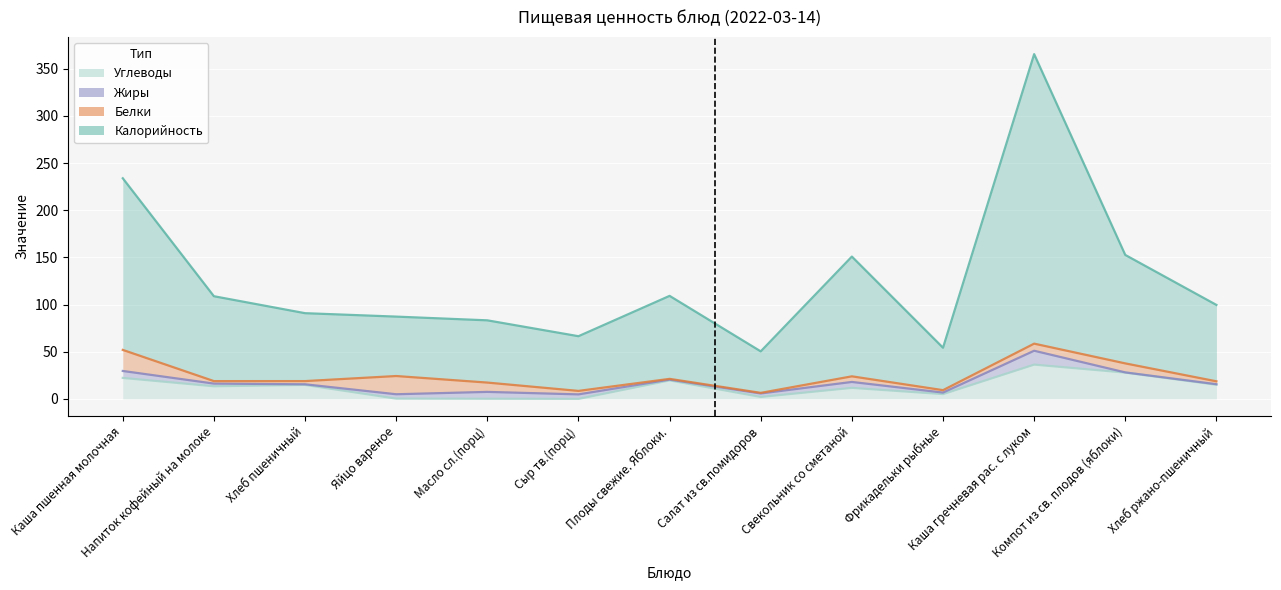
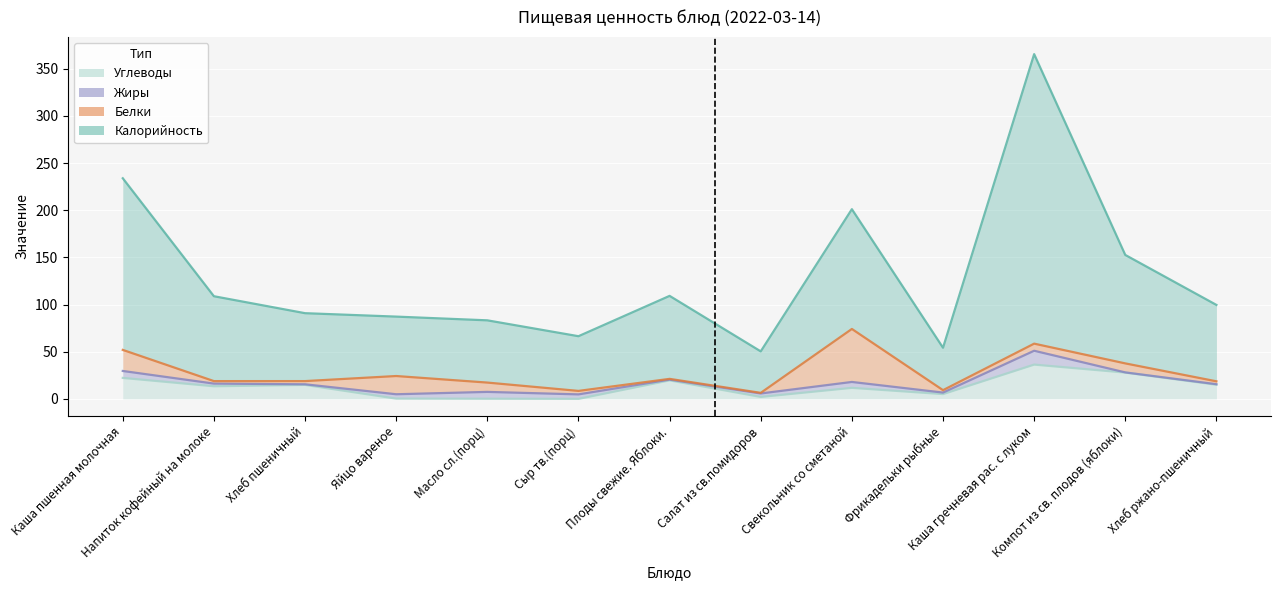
Белки, Свекольник со сметаной: 10 -> 60
